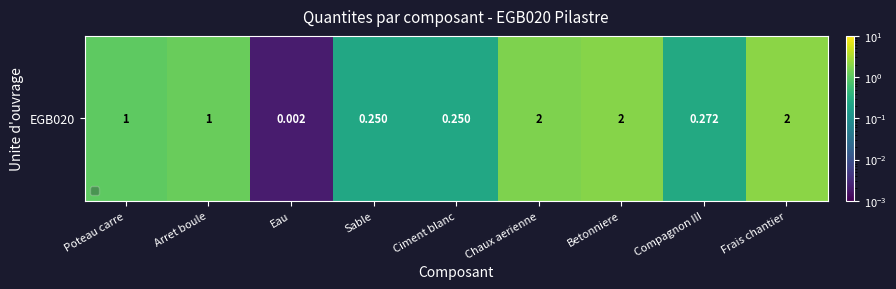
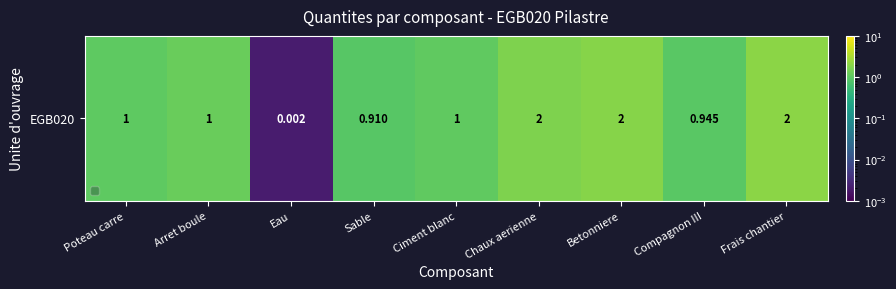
EGB020, Sable: 0.250 -> 0.910
EGB020, Ciment blanc: 0.250 -> 1
EGB020, Compagnon III: 0.272 -> 0.945
